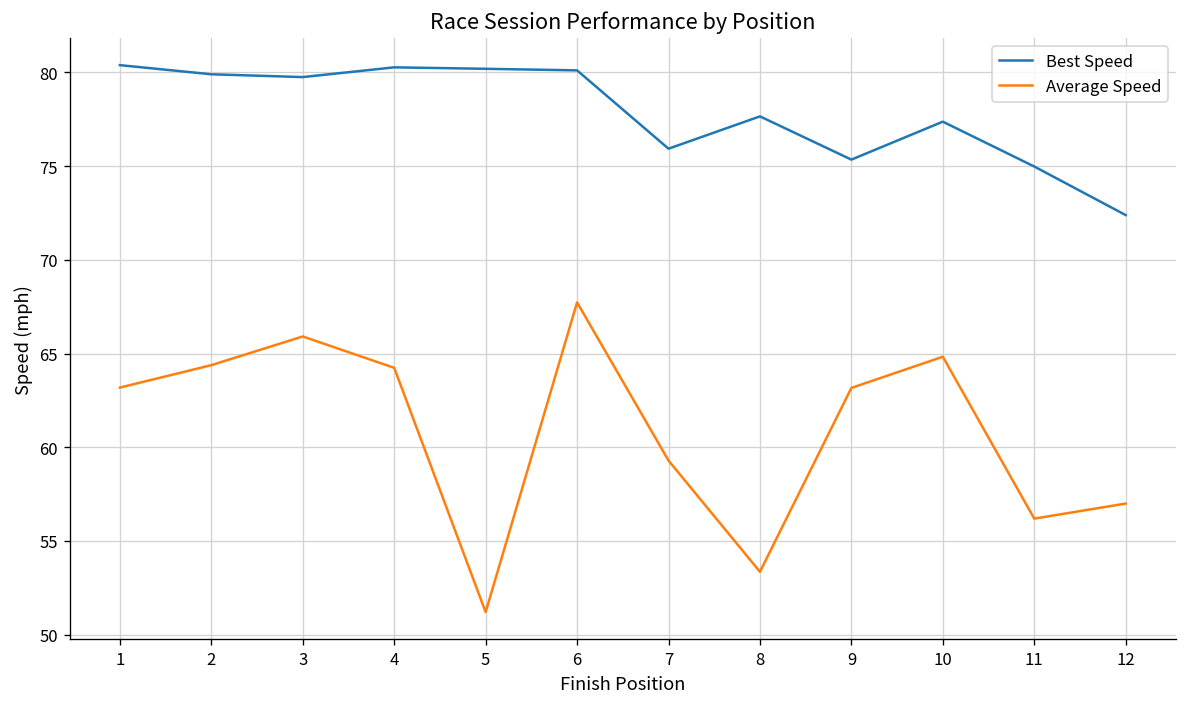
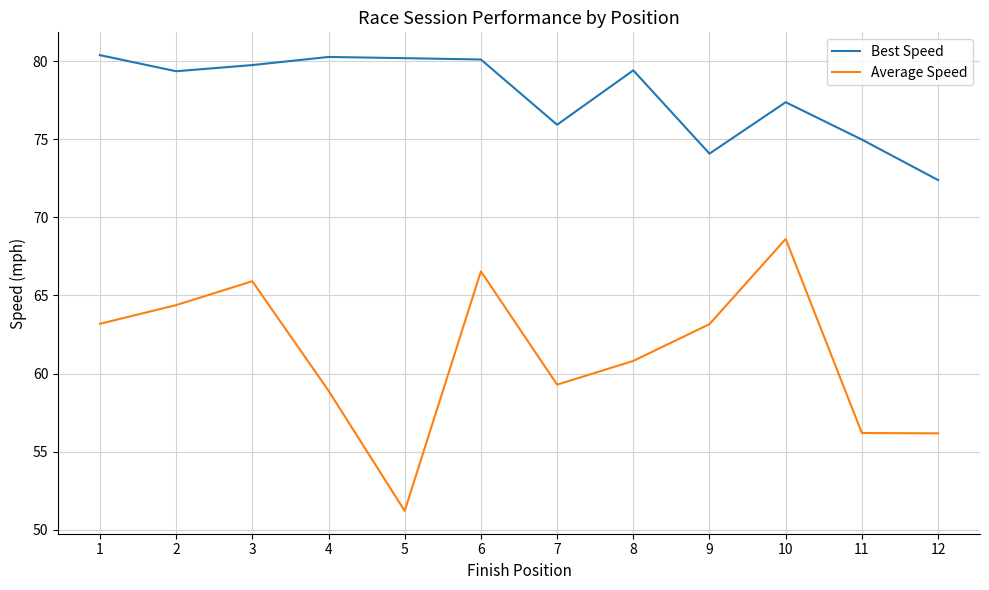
Best Speed, 2: 79.9 -> 79.4
Average Speed, 4: 64.2 -> 58.9
Average Speed, 6: 67.7 -> 66.5
Best Speed, 8: 77.7 -> 79.4
Average Speed, 8: 53.4 -> 60.8
Best Speed, 9: 75.3 -> 74.1
Average Speed, 10: 64.8 -> 68.6
Average Speed, 12: 57.0 -> 56.2
